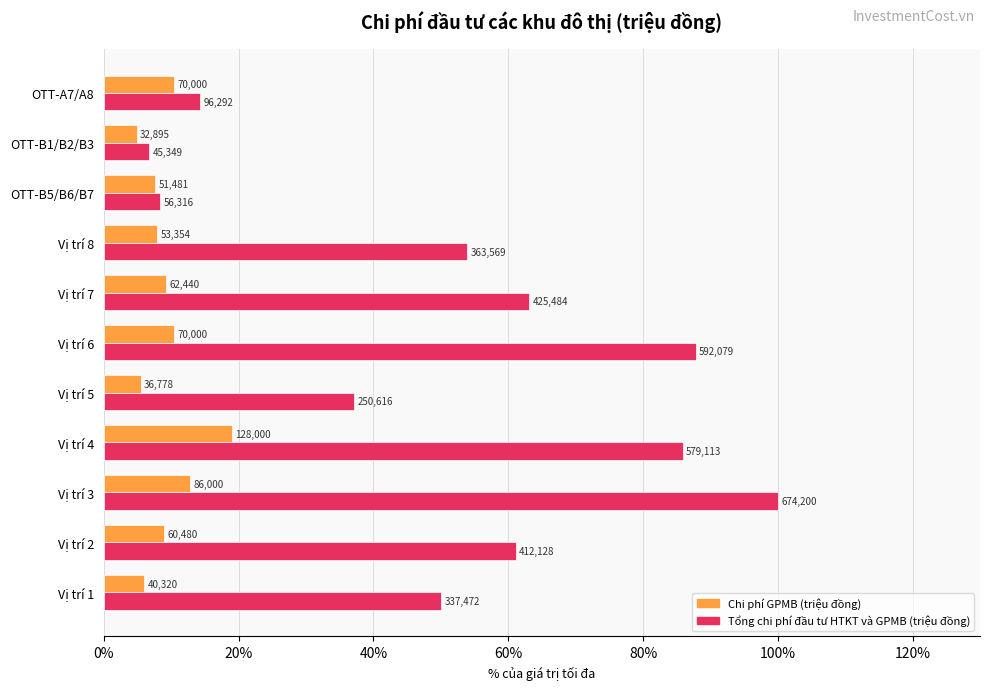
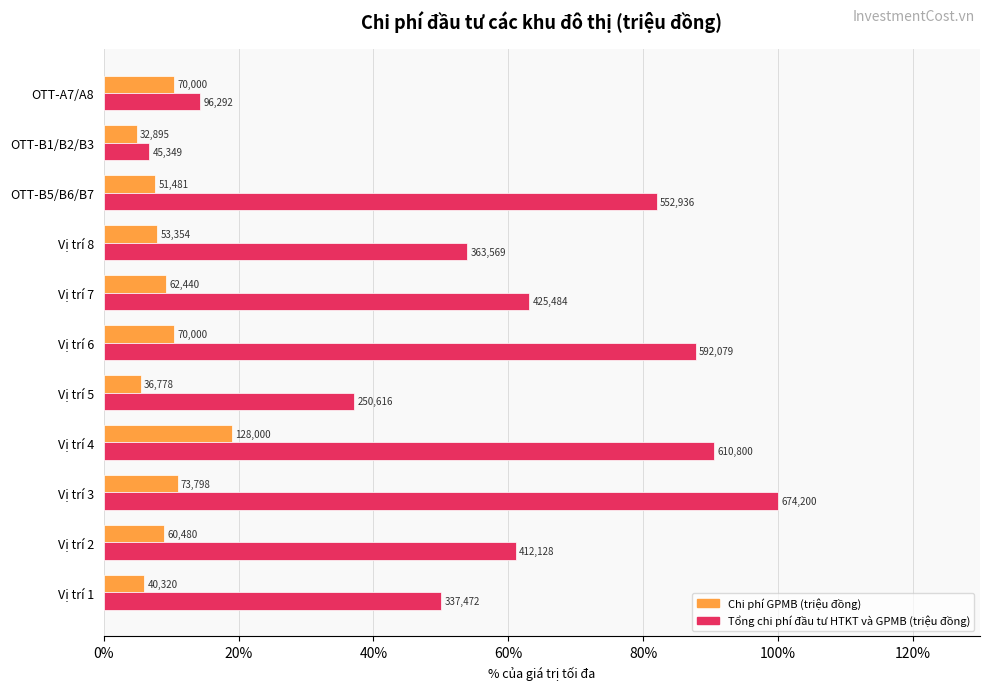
Tổng chi phí đầu tư HTKT và GPMB (triệu đồng), OTT-B5/B6/B7: 56,316 -> 552,936
Tổng chi phí đầu tư HTKT và GPMB (triệu đồng), Vị trí 4: 579,113 -> 610,800
Chi phí GPMB (triệu đồng), Vị trí 3: 86,000 -> 73,798
